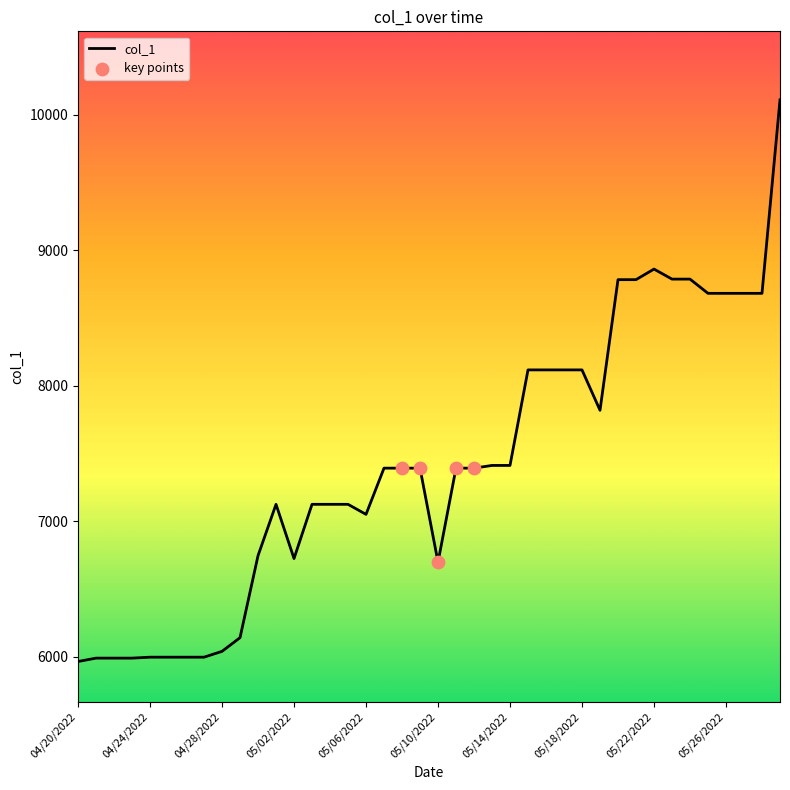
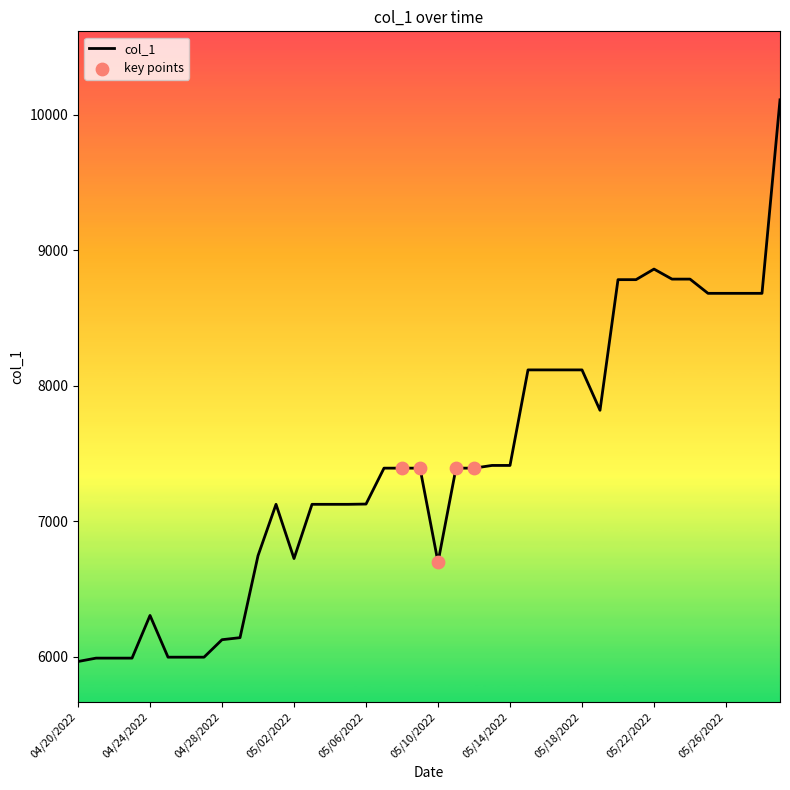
col_1, 04/24/2022: 6000 -> 6310
col_1, 04/28/2022: 6040 -> 6130
col_1, 05/06/2022: 7050 -> 7130
